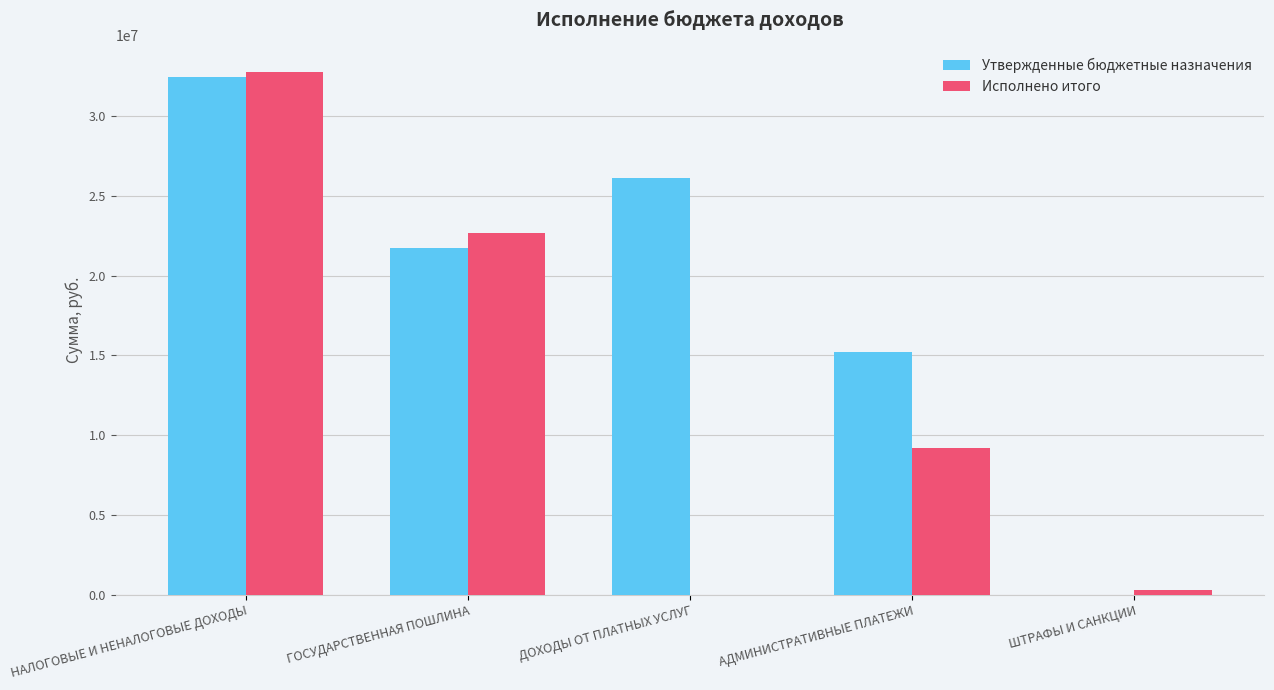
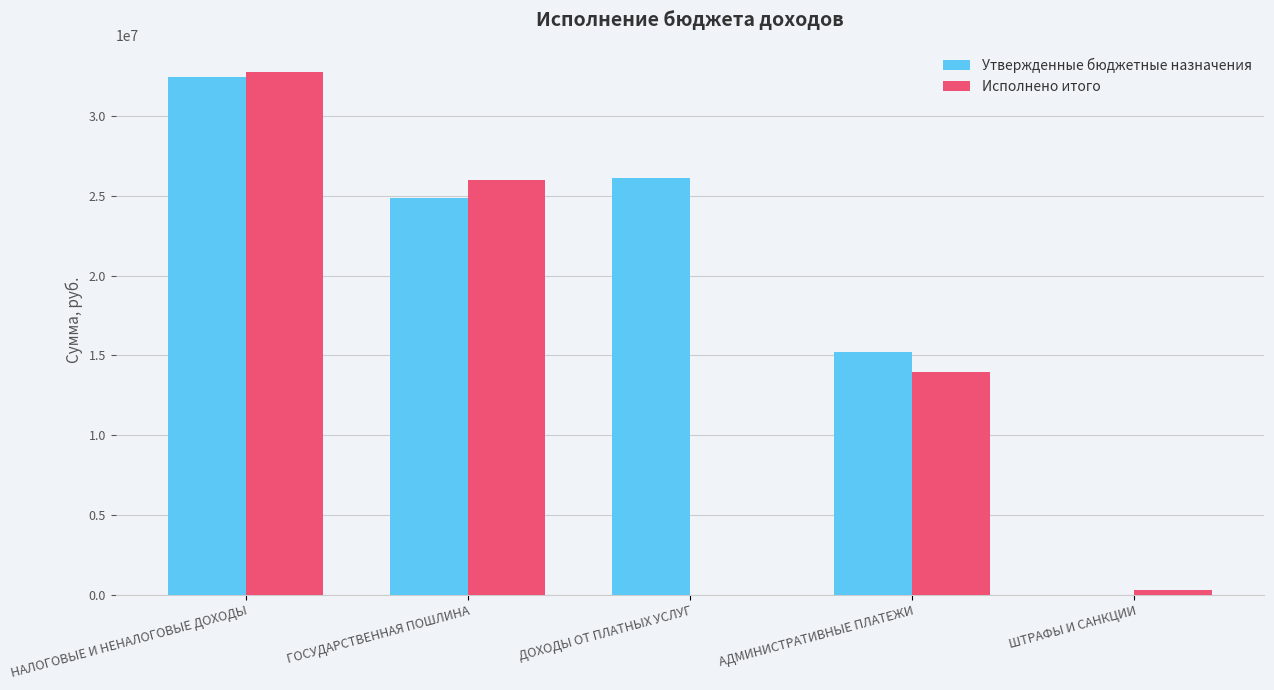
Утвержденные бюджетные назначения, ГОСУДАРСТВЕННАЯ ПОШЛИНА: 21700000 -> 24900000
Исполнено итого, ГОСУДАРСТВЕННАЯ ПОШЛИНА: 22700000 -> 26000000
Исполнено итого, АДМИНИСТРАТИВНЫЕ ПЛАТЕЖИ: 9200000 -> 13900000
